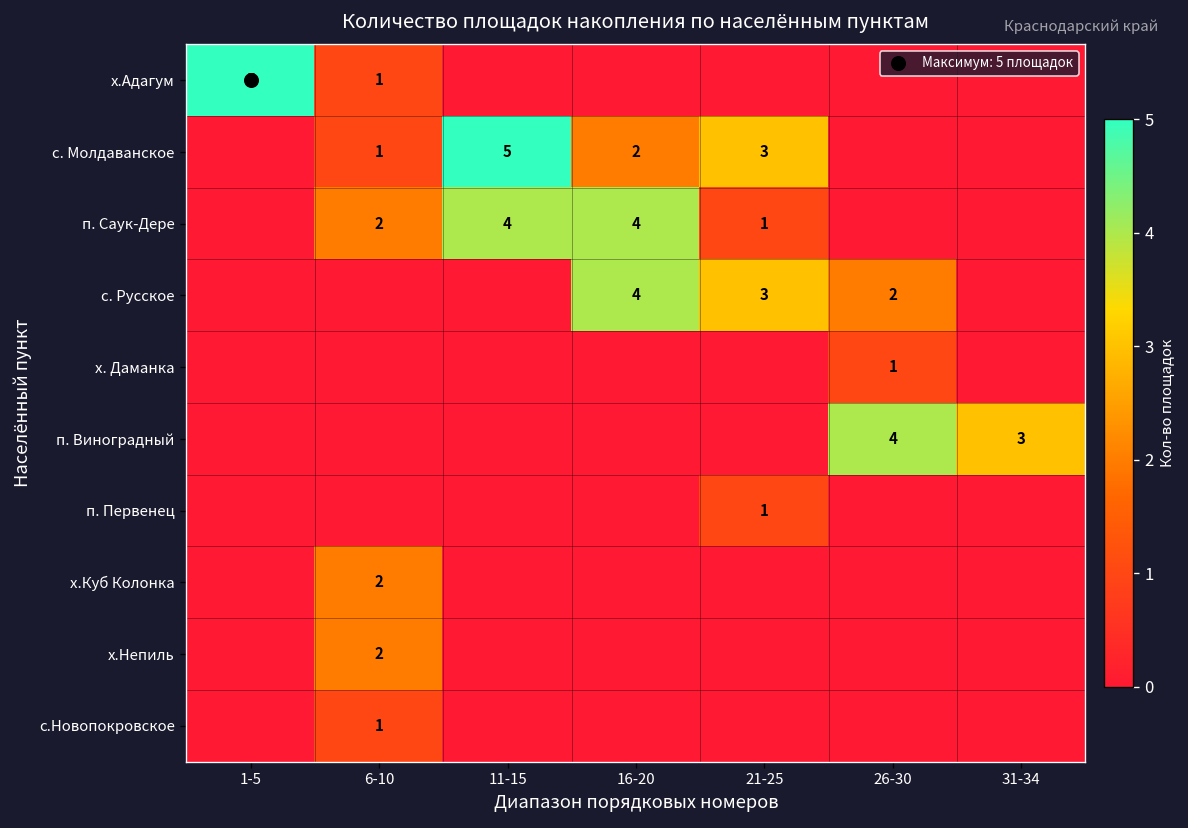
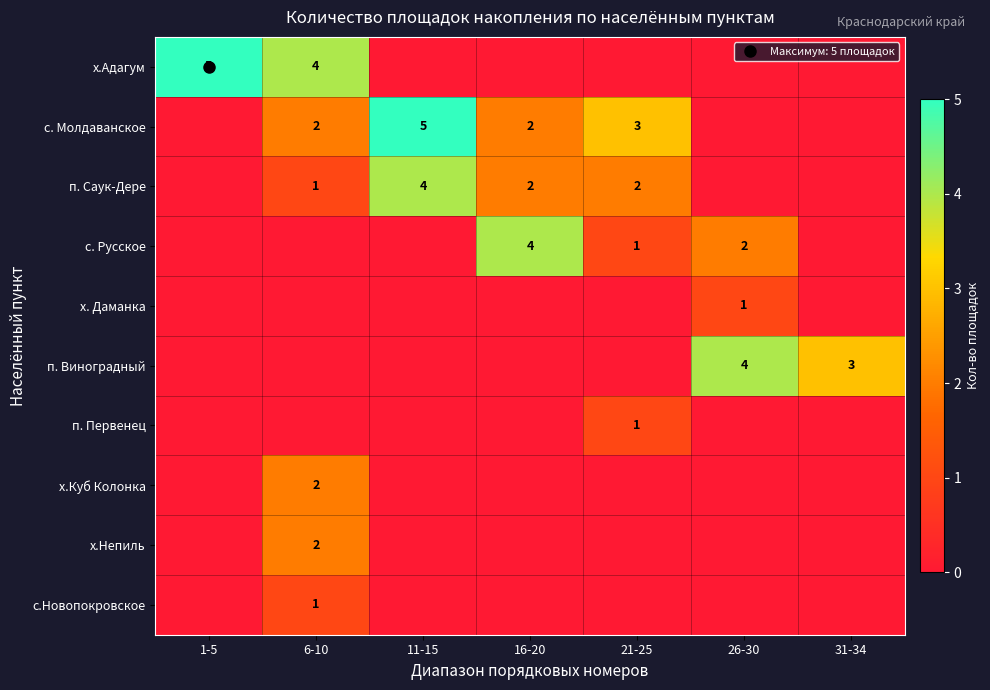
х.Адагум, 6-10: 1 -> 4
с. Молдаванское, 6-10: 1 -> 2
п. Саук-Дере, 6-10: 2 -> 1
п. Саук-Дере, 16-20: 4 -> 2
п. Саук-Дере, 21-25: 1 -> 2
с. Русское, 21-25: 3 -> 1
